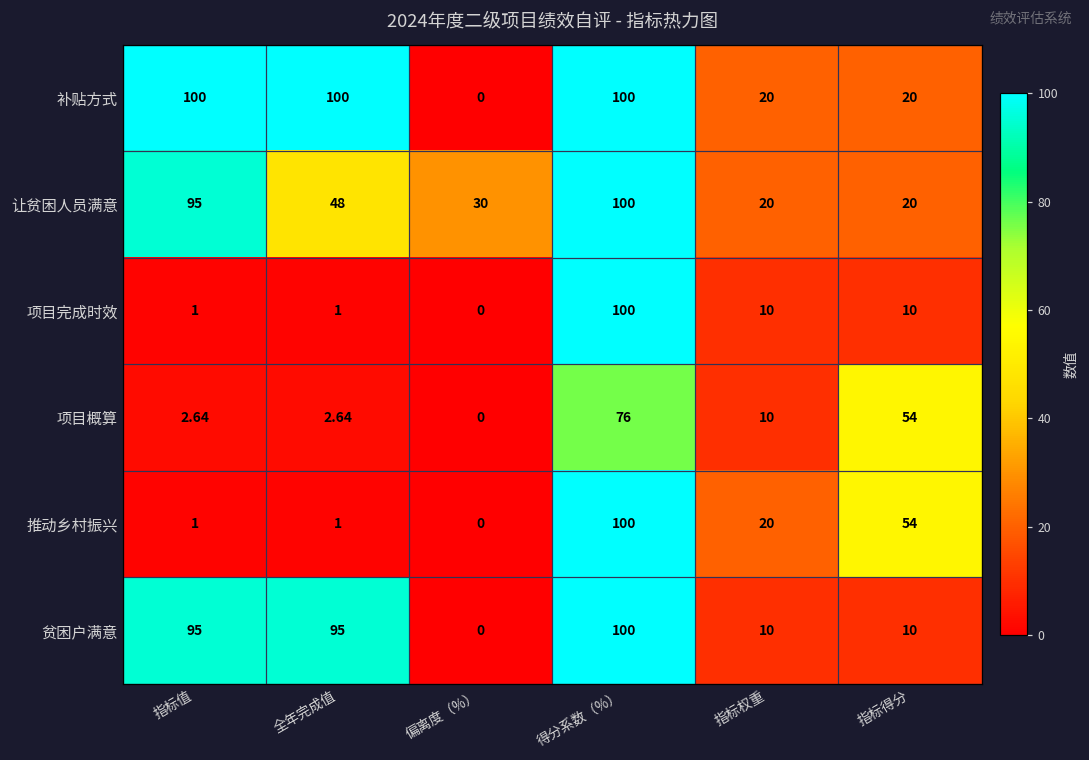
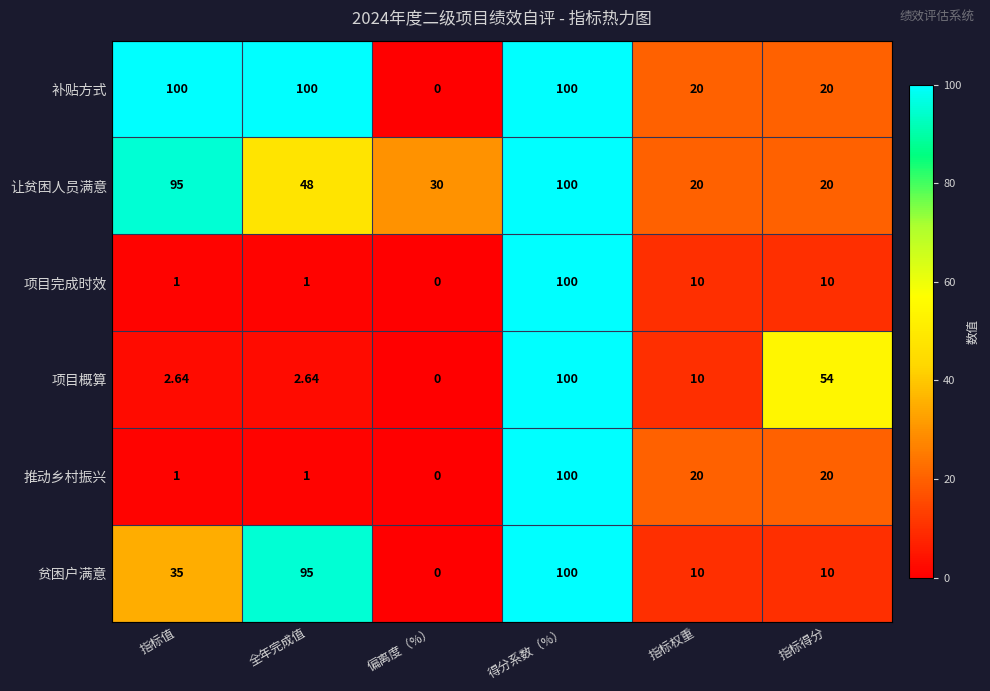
项目概算, 得分系数（%）: 76 -> 100
推动乡村振兴, 指标得分: 54 -> 20
贫困户满意, 指标值: 95 -> 35
